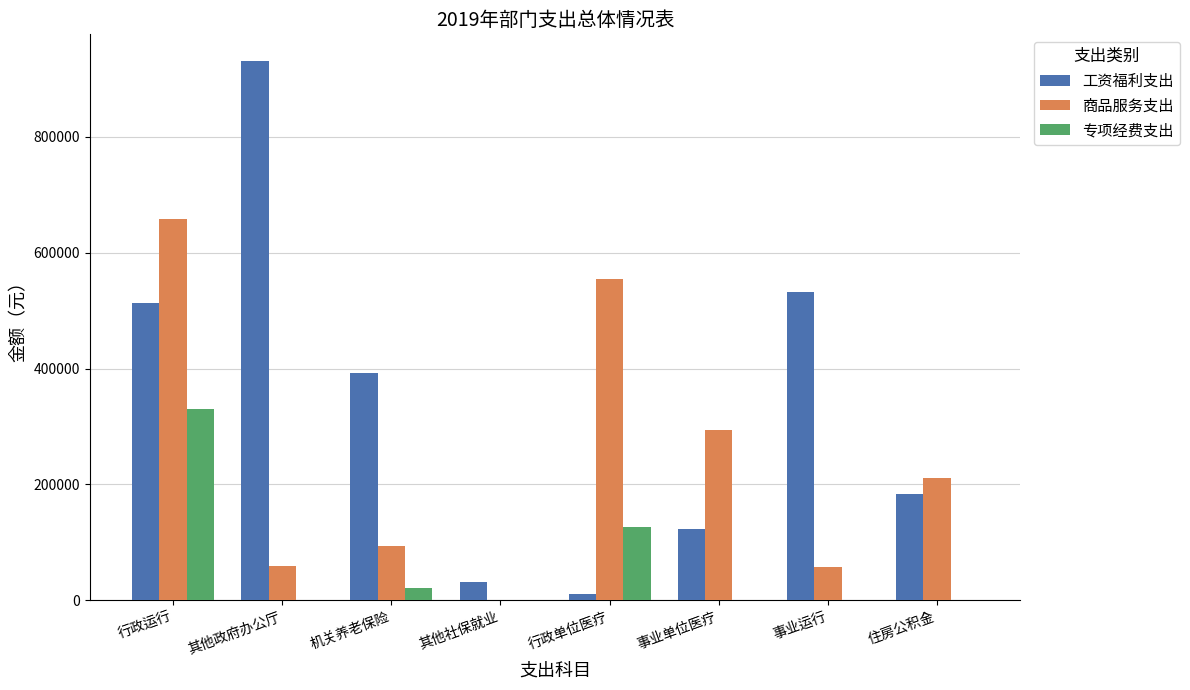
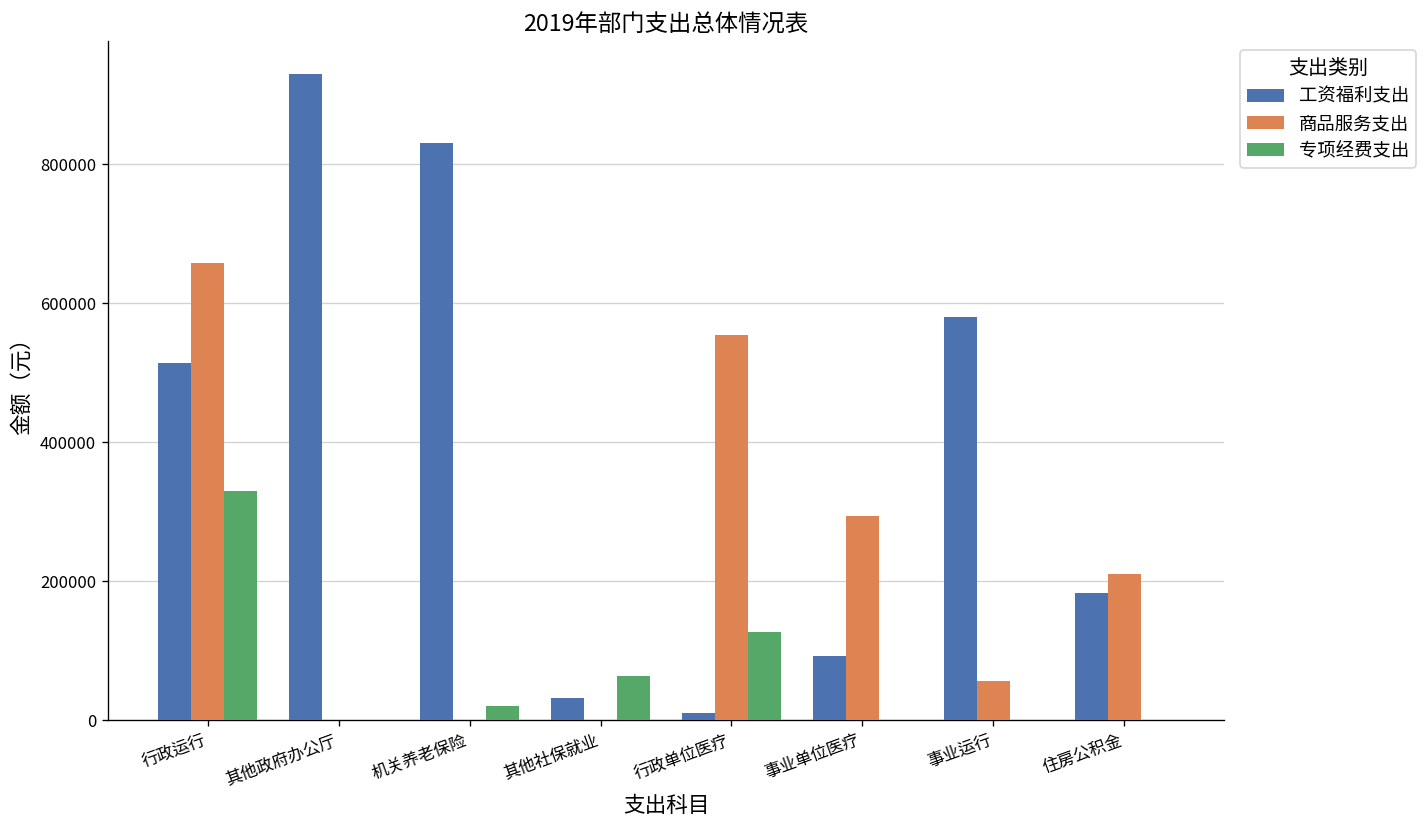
商品服务支出, 其他政府办公厅: 60000 -> 0
工资福利支出, 机关养老保险: 390000 -> 830000
商品服务支出, 机关养老保险: 90000 -> 0
专项经费支出, 其他社保就业: 0 -> 60000
工资福利支出, 事业单位医疗: 120000 -> 90000
工资福利支出, 事业运行: 530000 -> 580000
